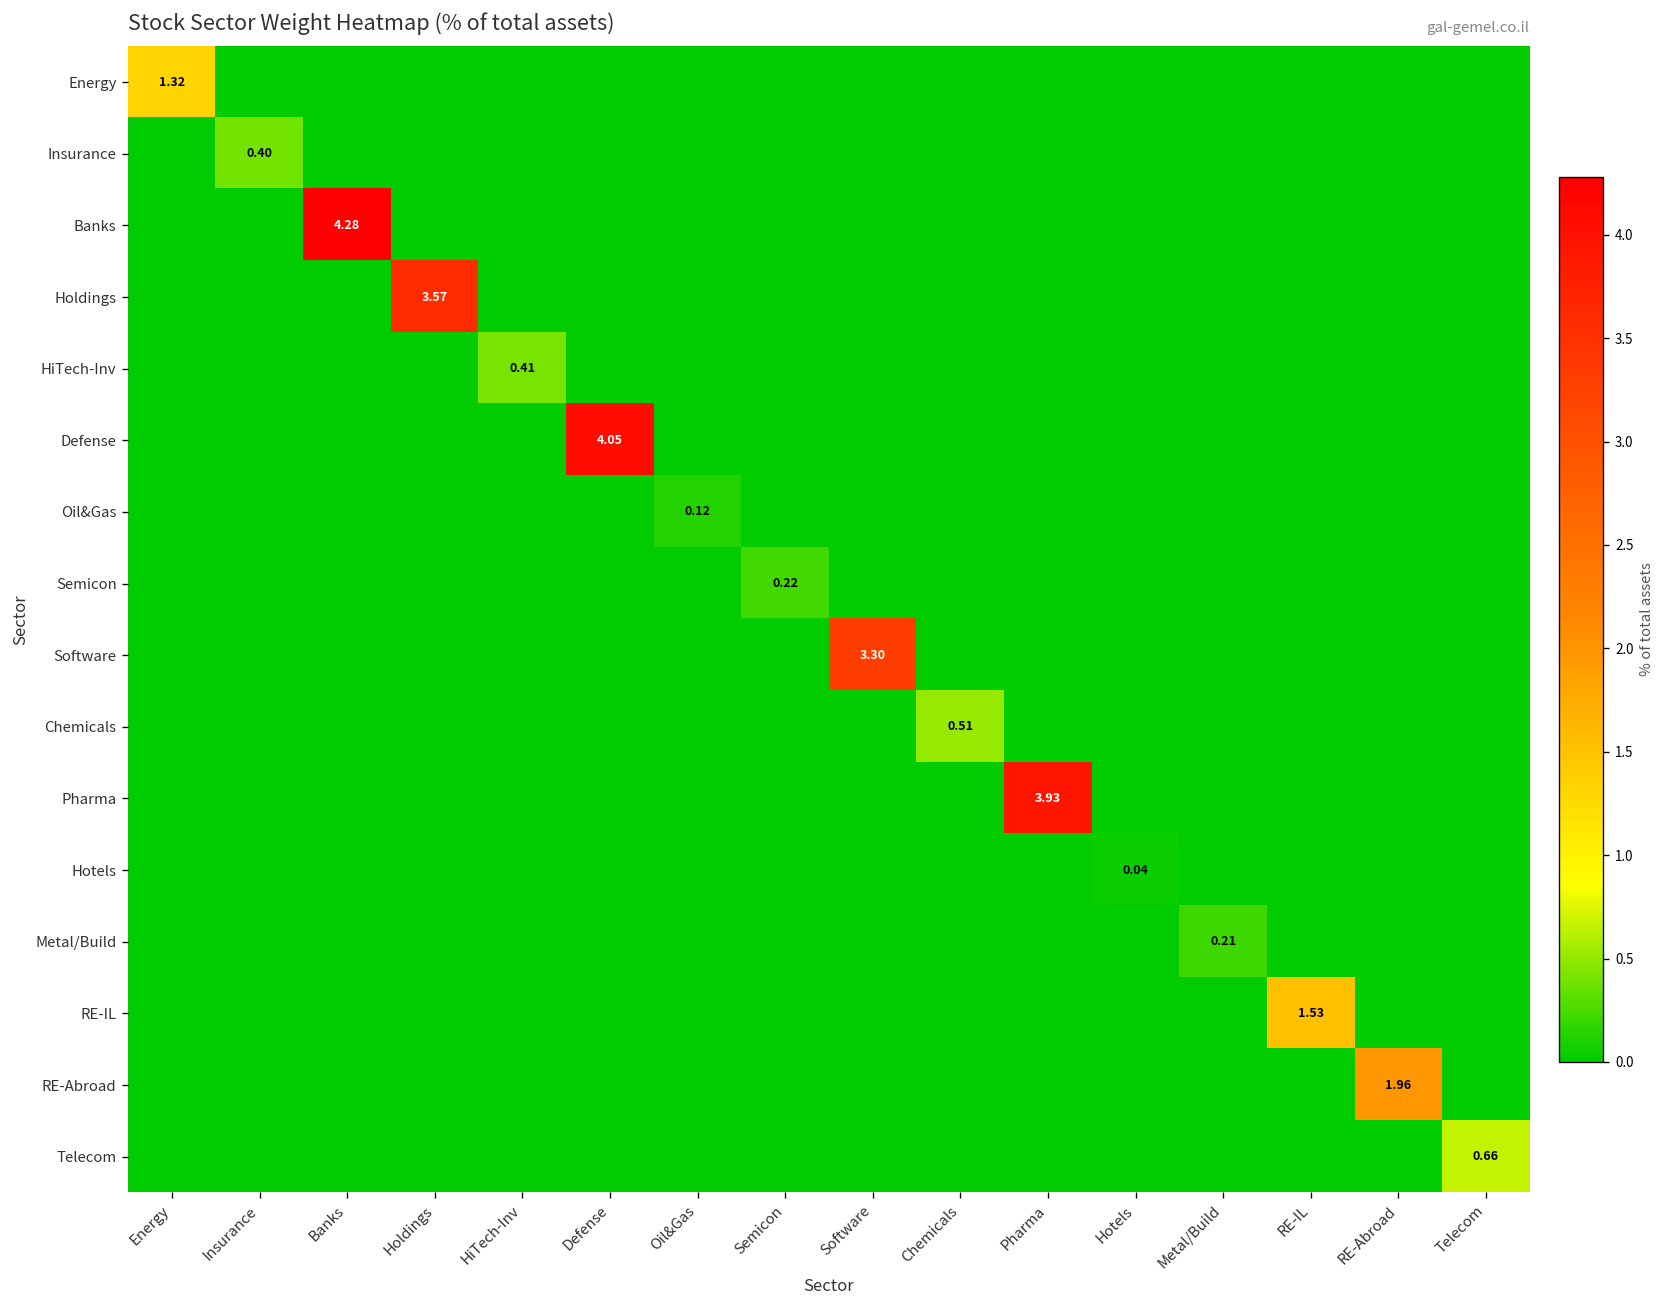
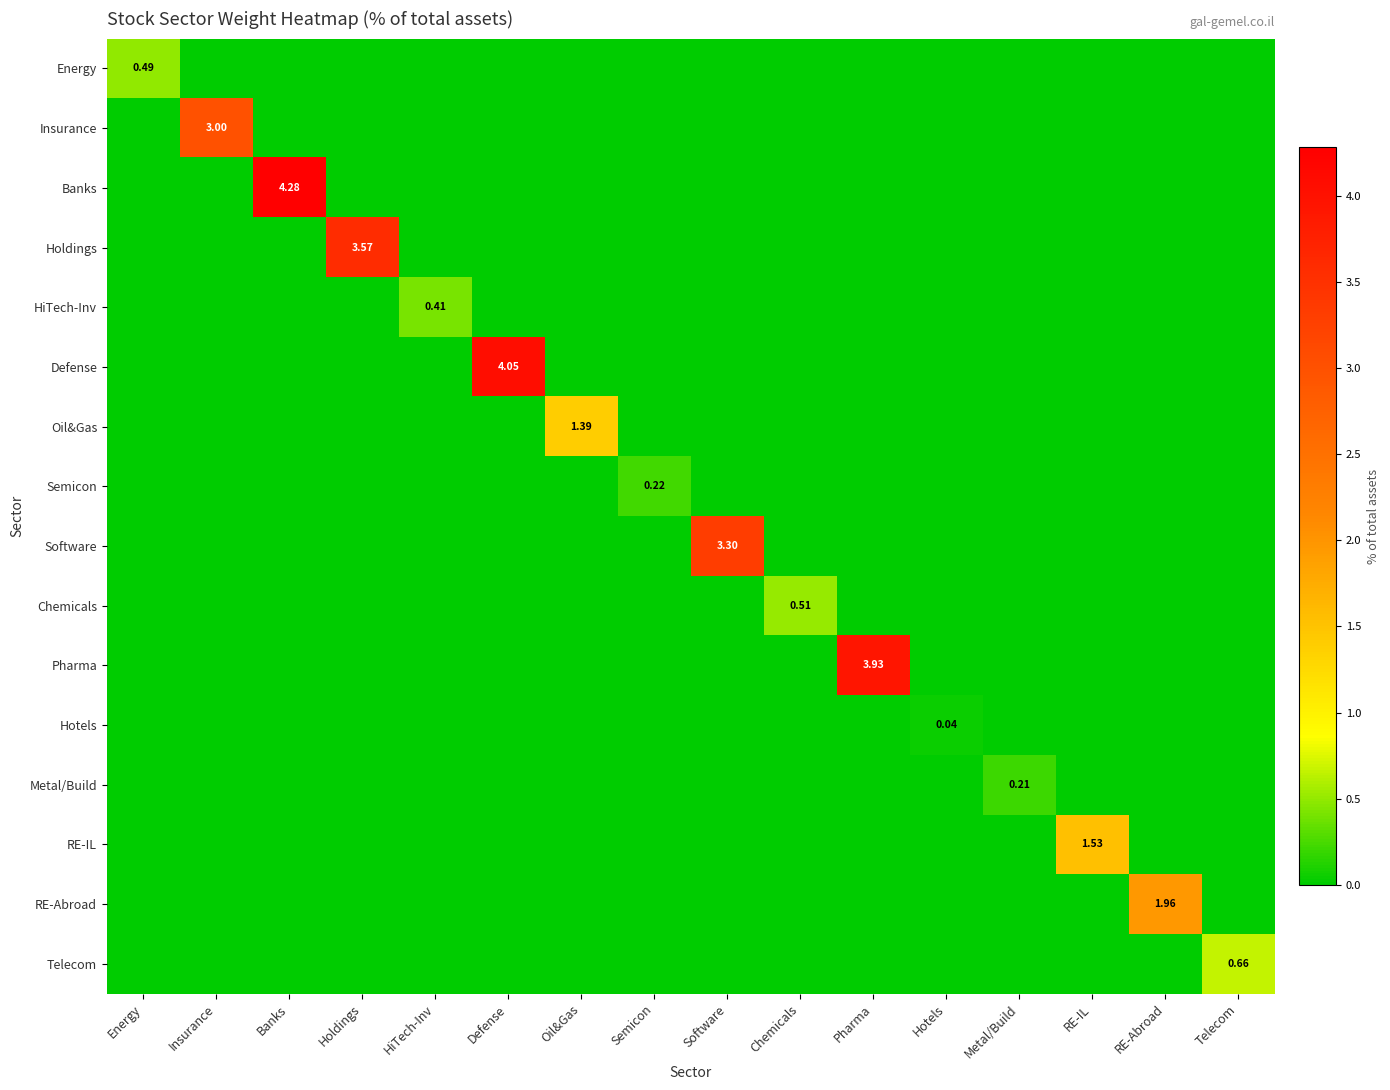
Energy, Energy: 1.32 -> 0.49
Insurance, Insurance: 0.40 -> 3.00
Oil&Gas, Oil&Gas: 0.12 -> 1.39
